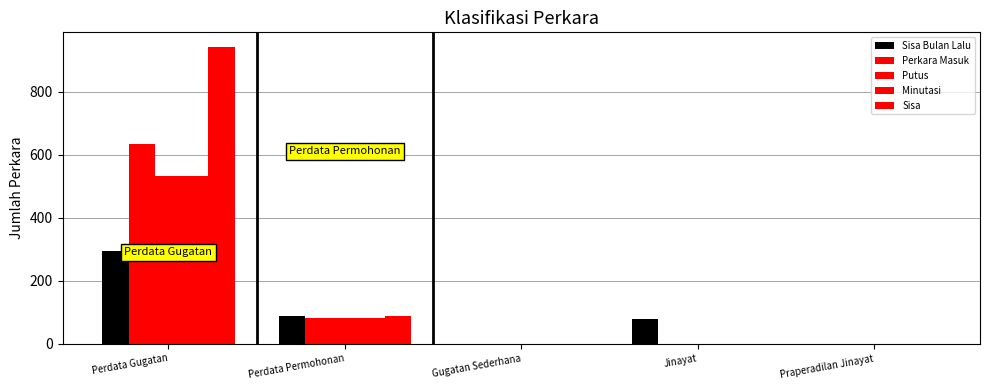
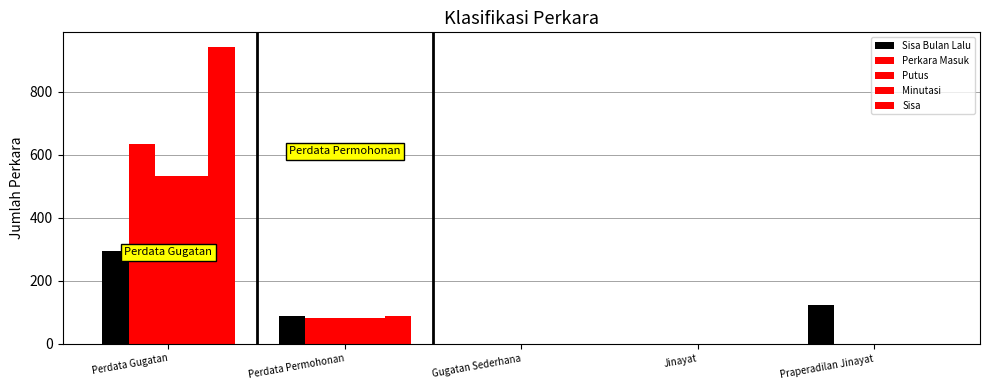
Sisa Bulan Lalu, Jinayat: 80 -> 0
Sisa Bulan Lalu, Praperadilan Jinayat: 0 -> 120
